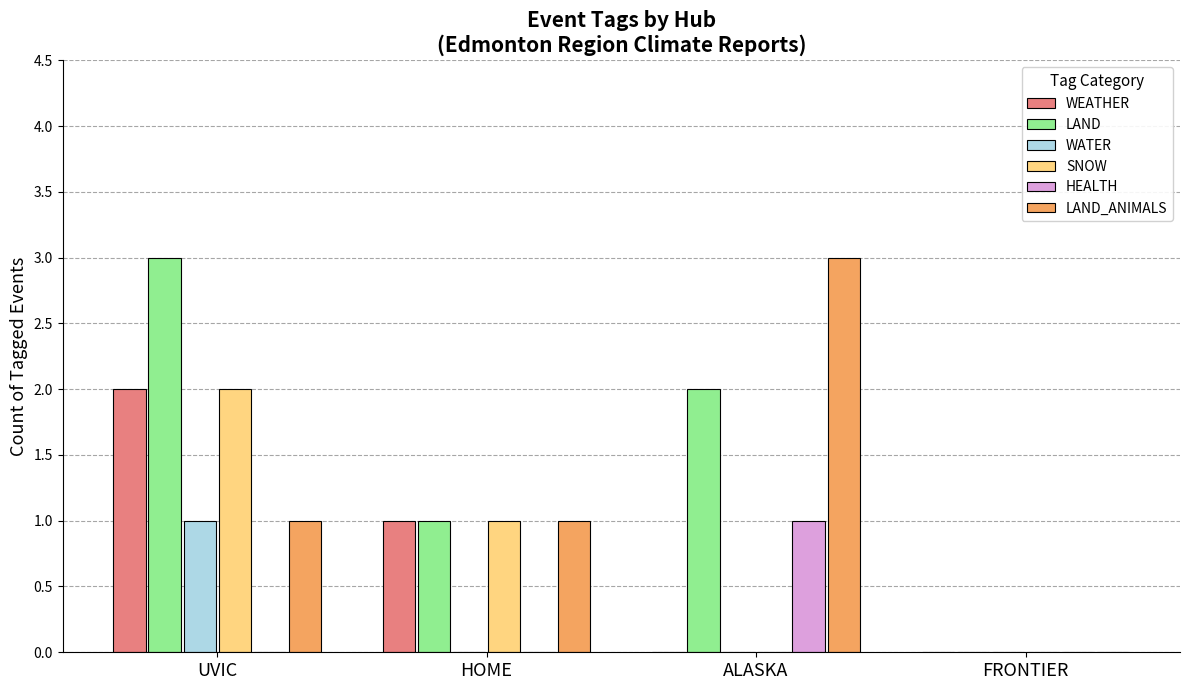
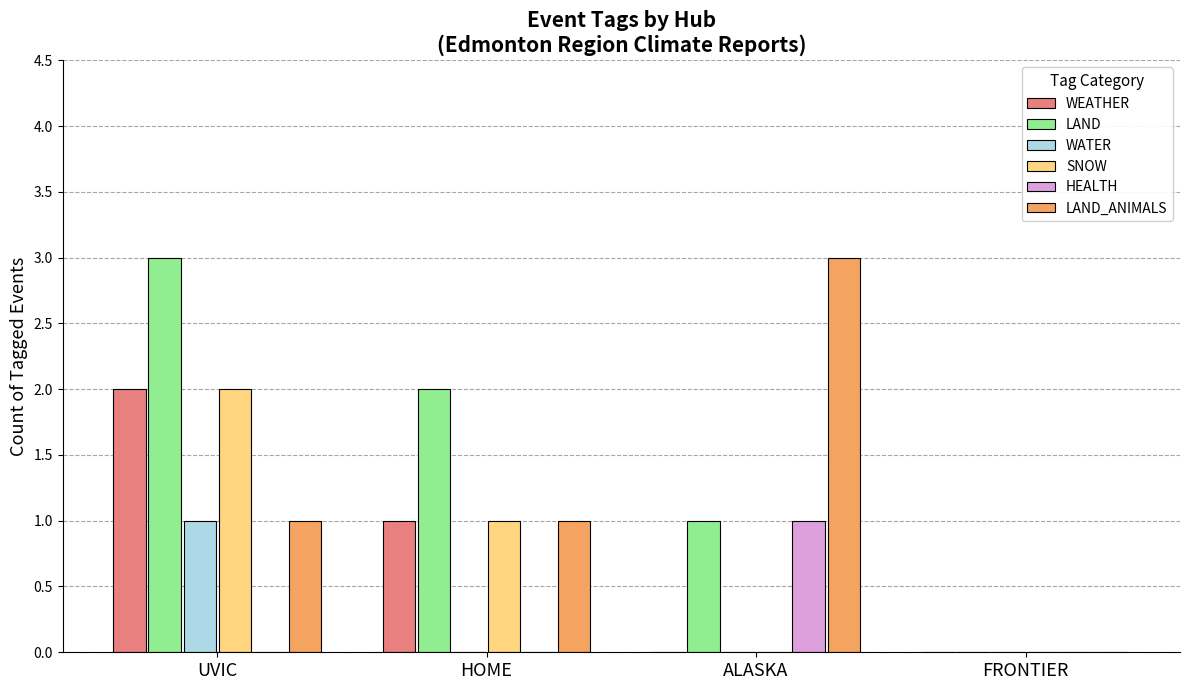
LAND, HOME: 1 -> 2
LAND, ALASKA: 2 -> 1
